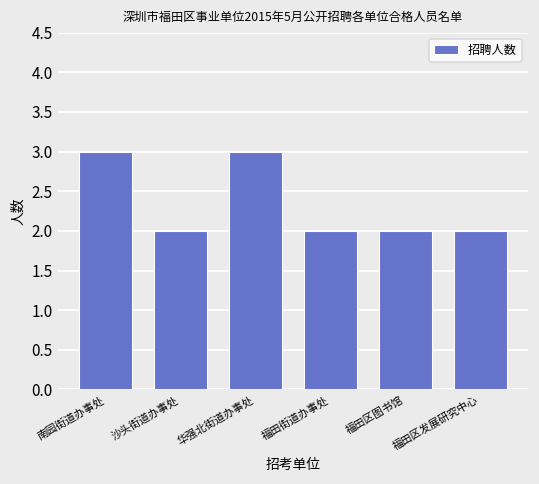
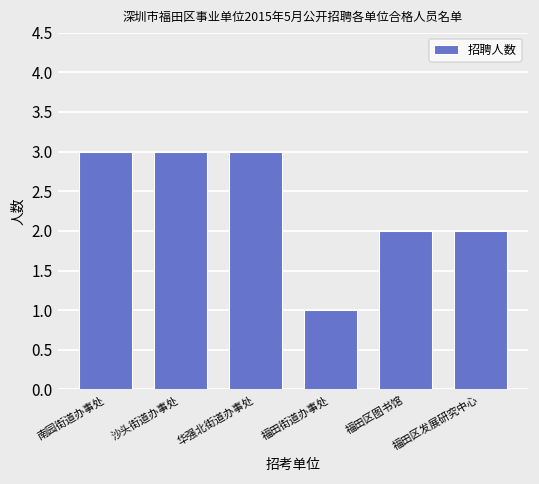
沙头街道办事处: 2 -> 3
福田街道办事处: 2 -> 1
